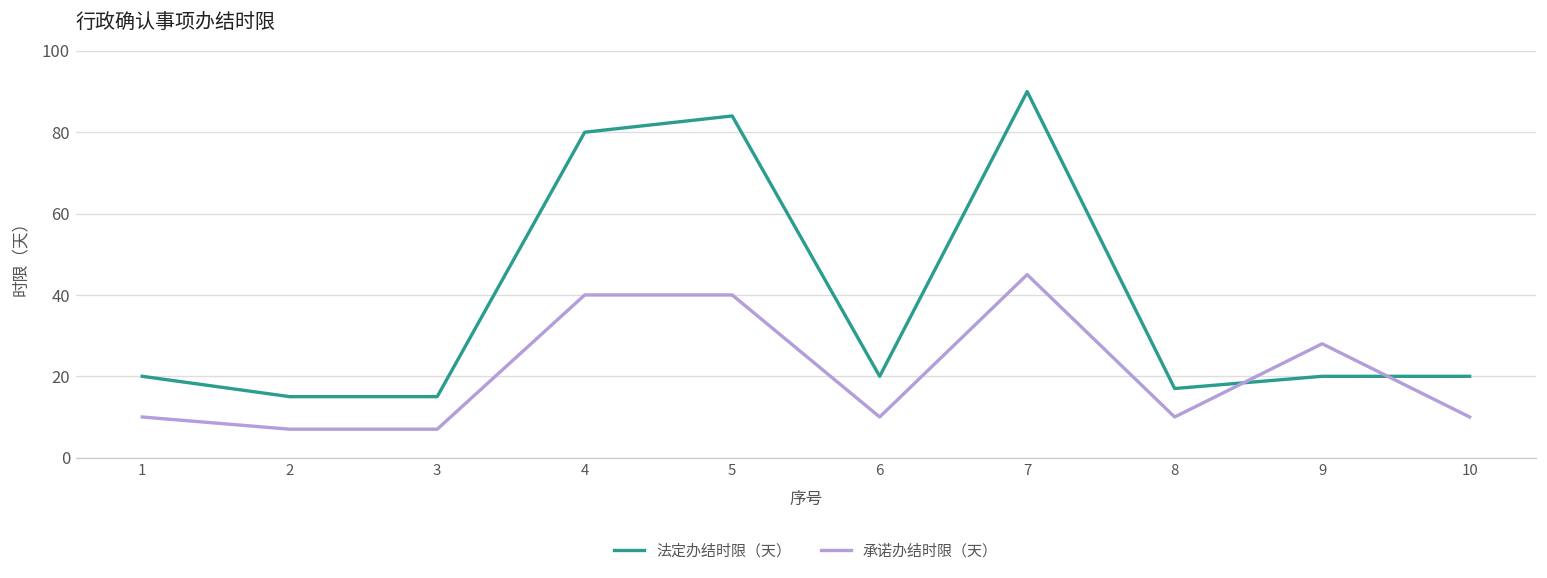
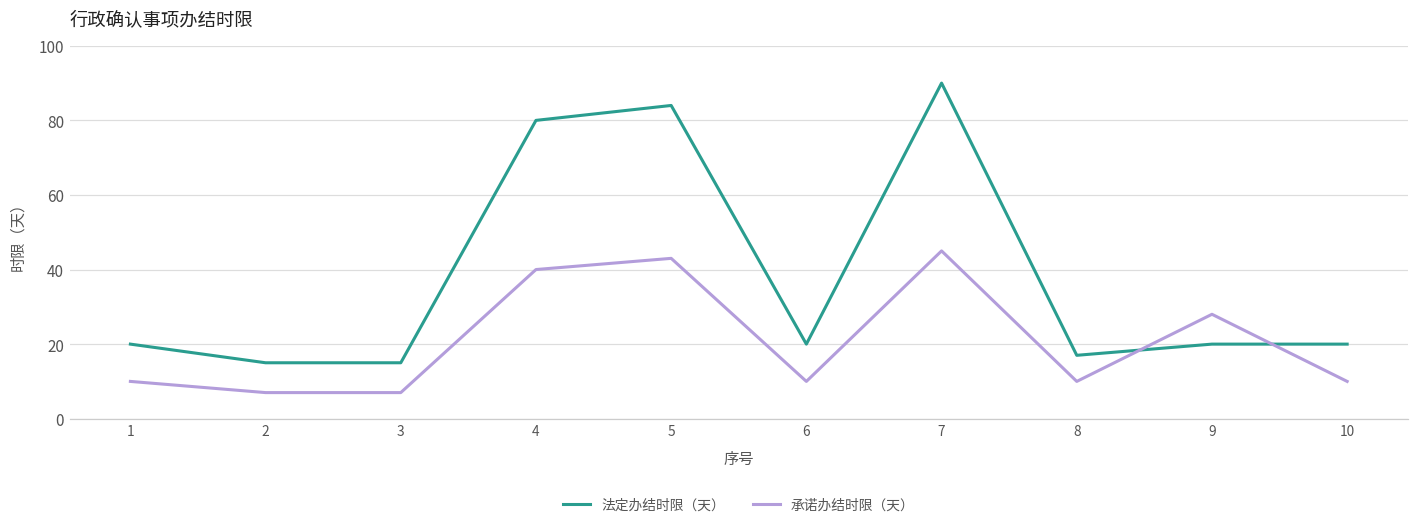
承诺办结时限（天）, 5: 40 -> 43
